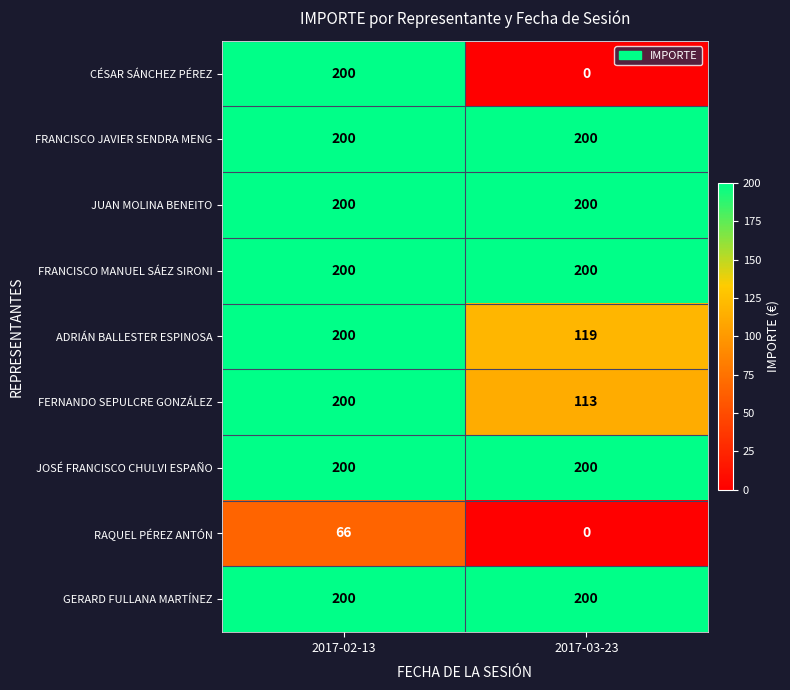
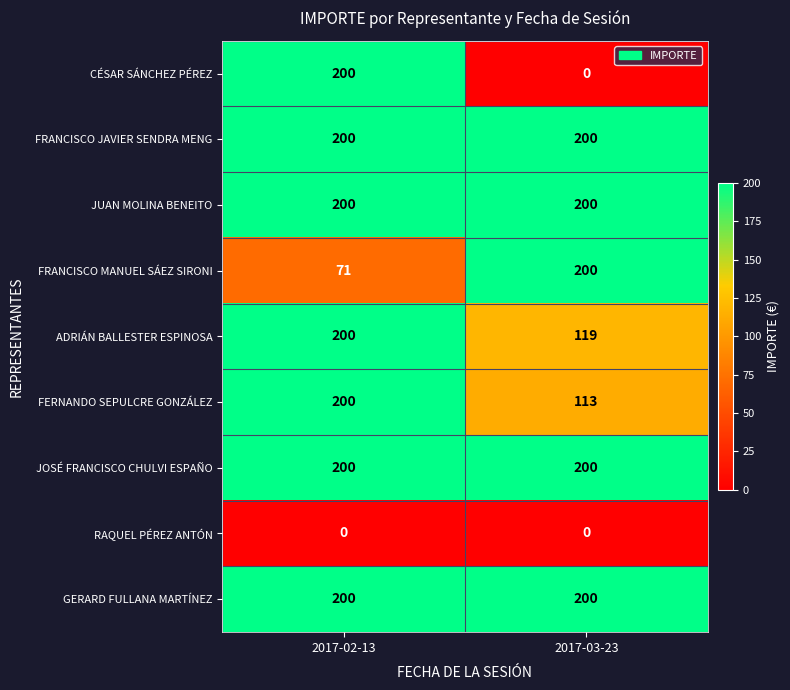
FRANCISCO MANUEL SÁEZ SIRONI, 2017-02-13: 200 -> 71
RAQUEL PÉREZ ANTÓN, 2017-02-13: 66 -> 0
